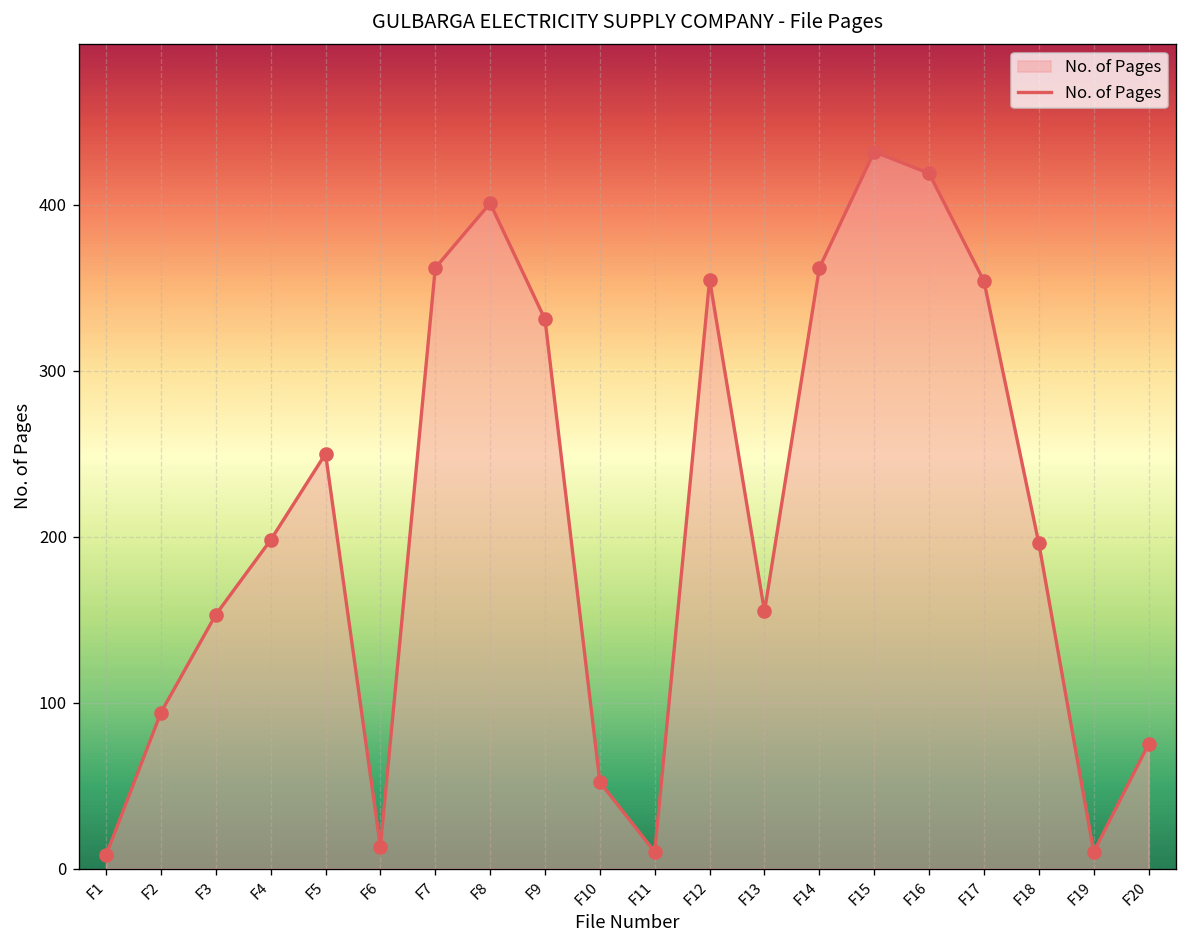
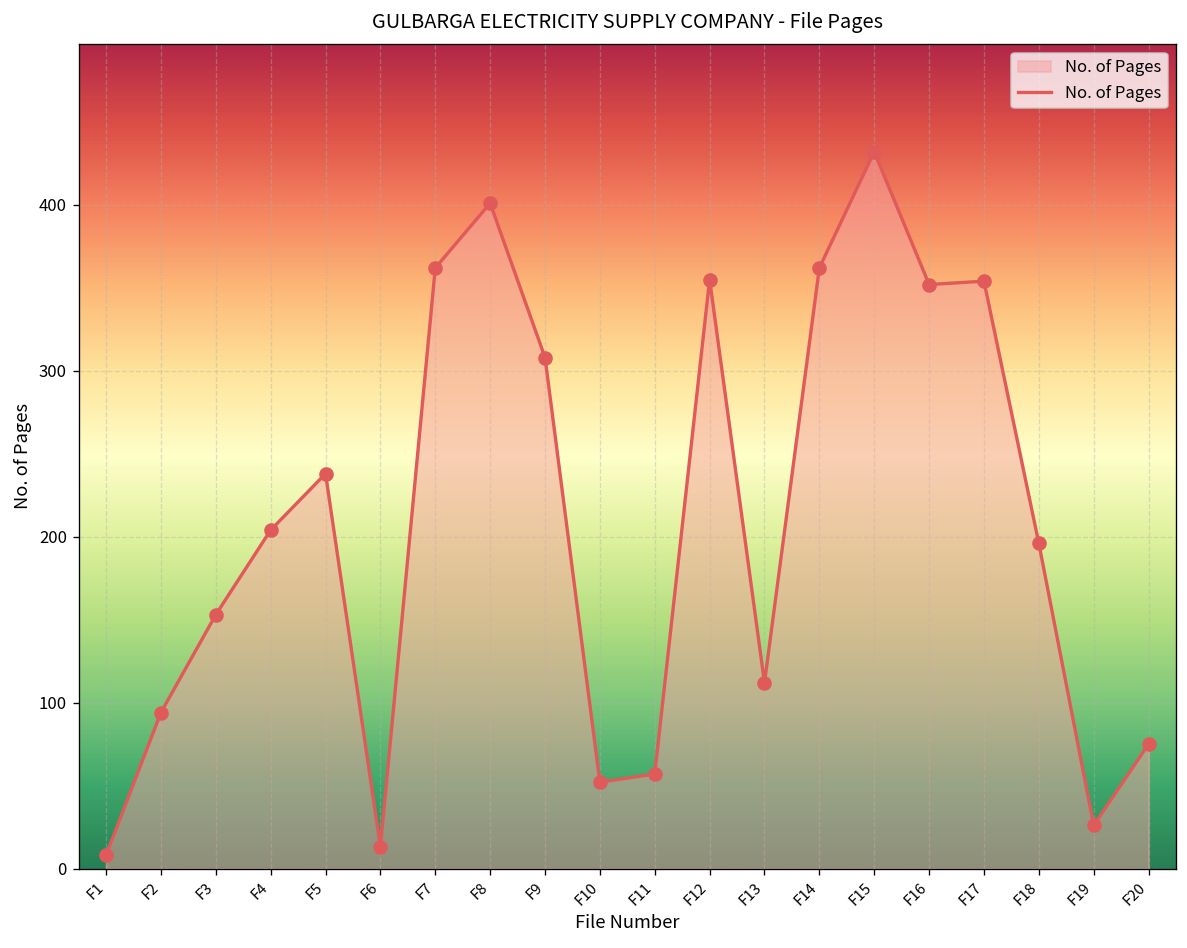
F4: 198 -> 204
F5: 250 -> 238
F9: 331 -> 308
F11: 10 -> 57
F13: 155 -> 112
F16: 419 -> 352
F19: 10 -> 26
